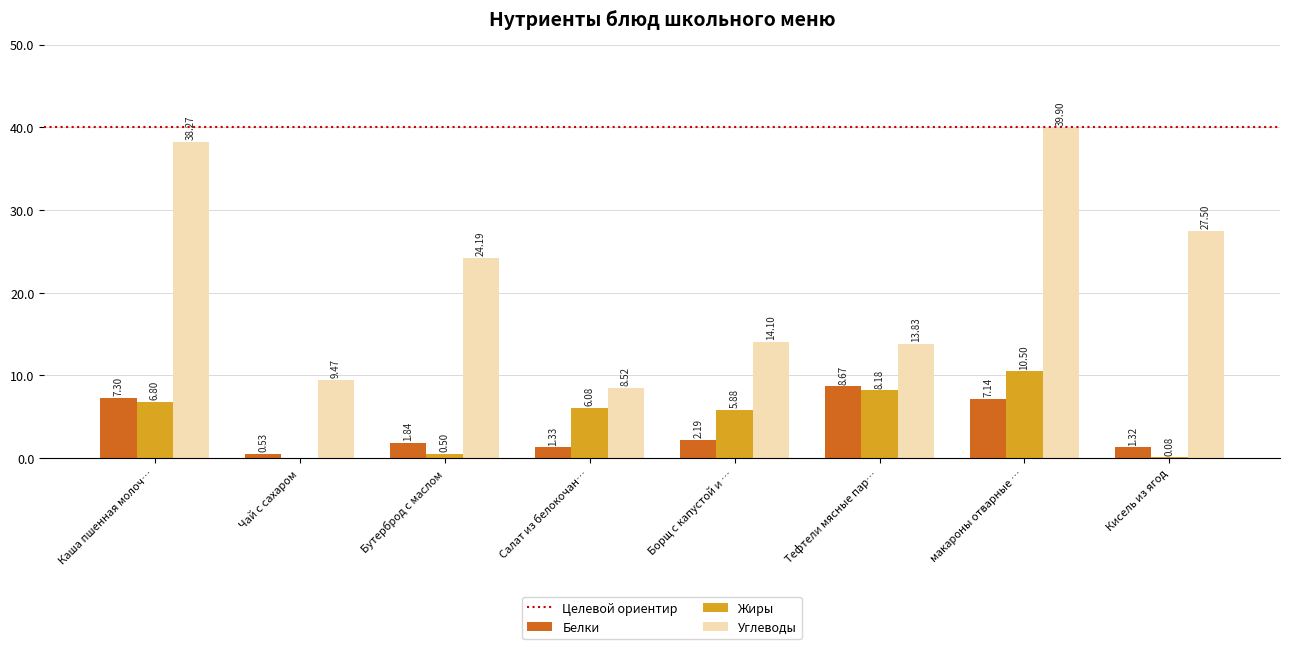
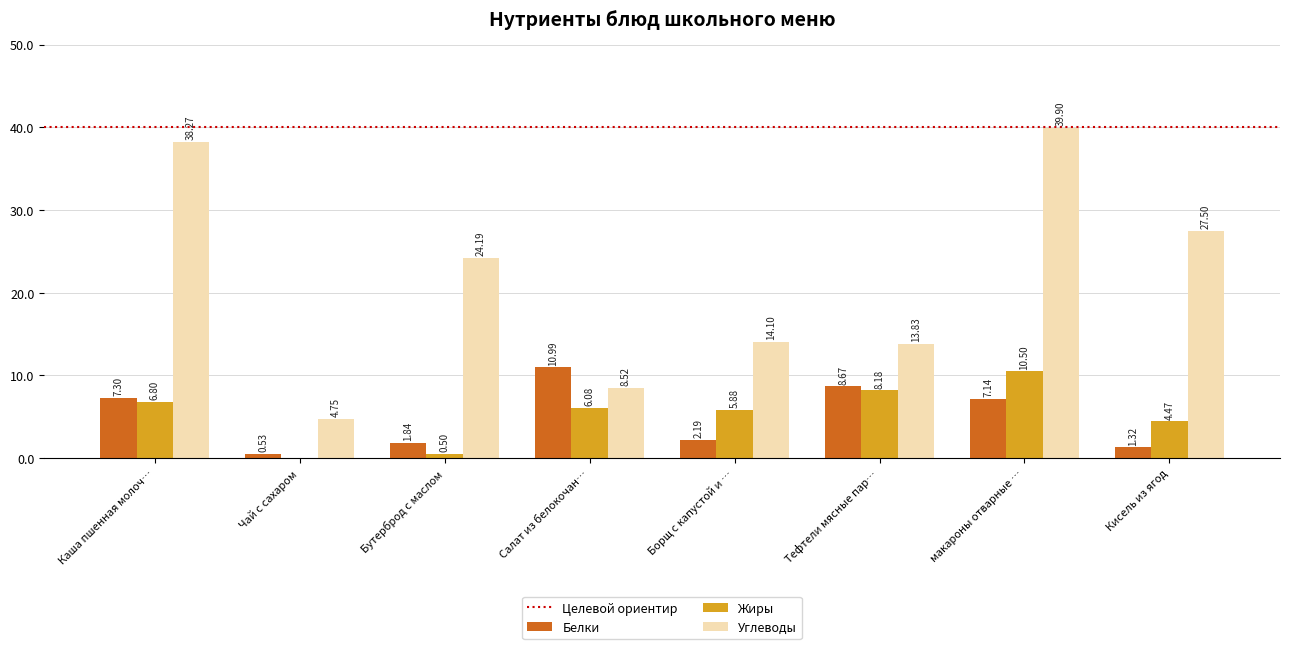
Углеводы, Чай с сахаром: 9.47 -> 4.75
Белки, Салат из белокочан…: 1.33 -> 10.99
Жиры, Кисель из ягод: 0.08 -> 4.47
